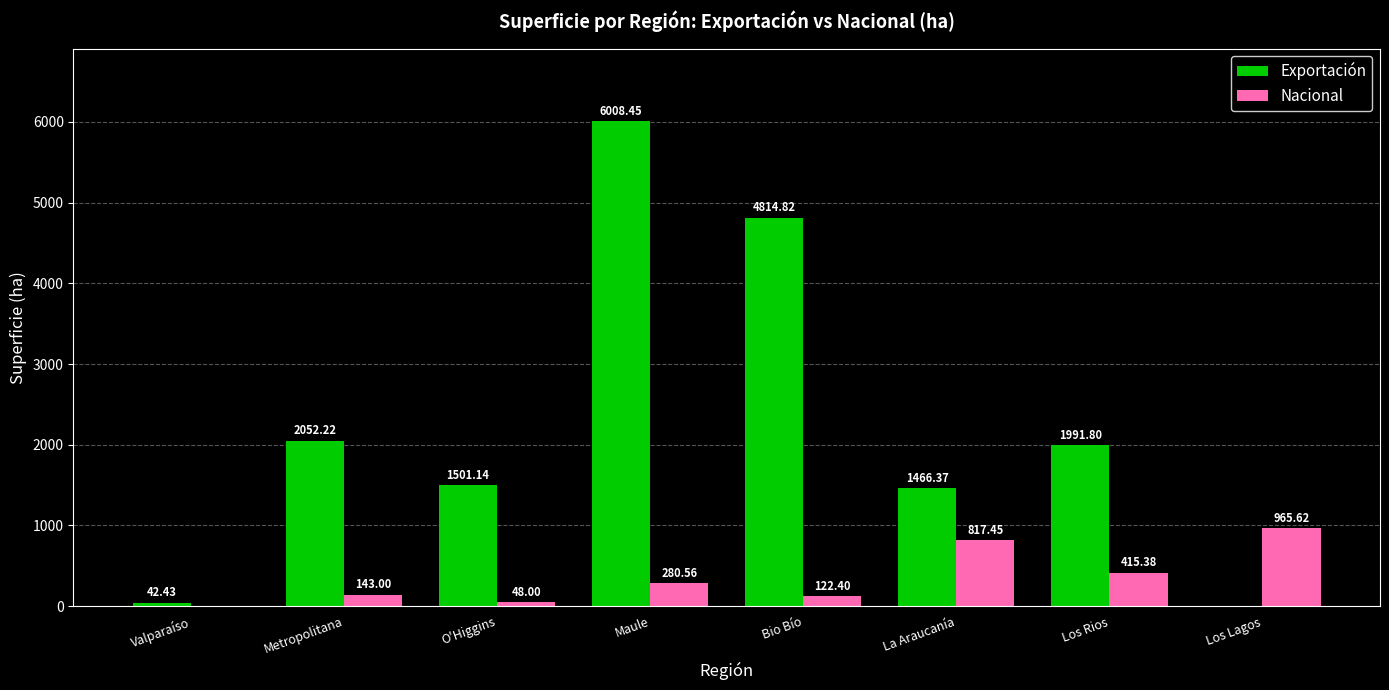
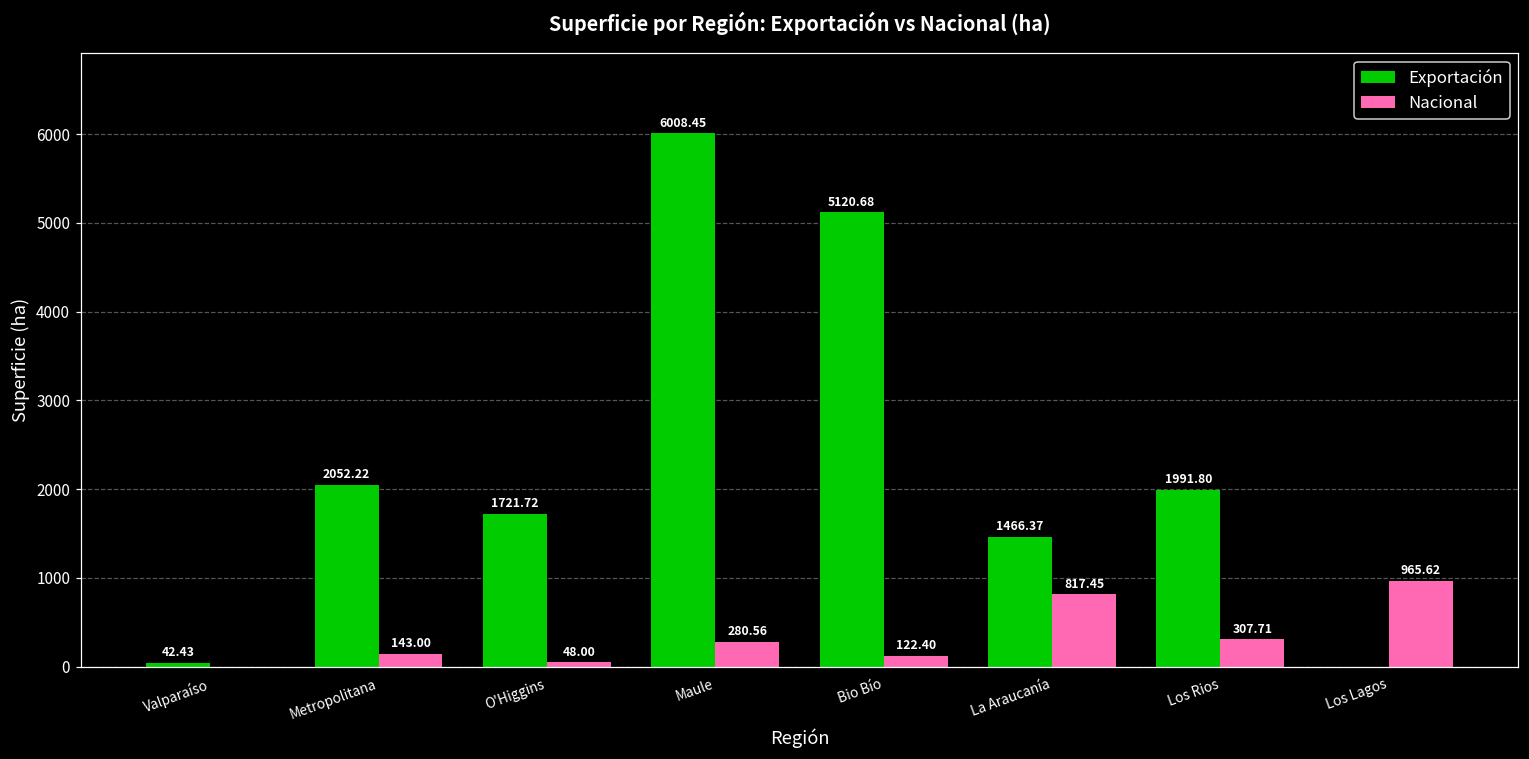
Exportación, O'Higgins: 1501.14 -> 1721.72
Exportación, Bio Bío: 4814.82 -> 5120.68
Nacional, Los Rios: 415.38 -> 307.71
